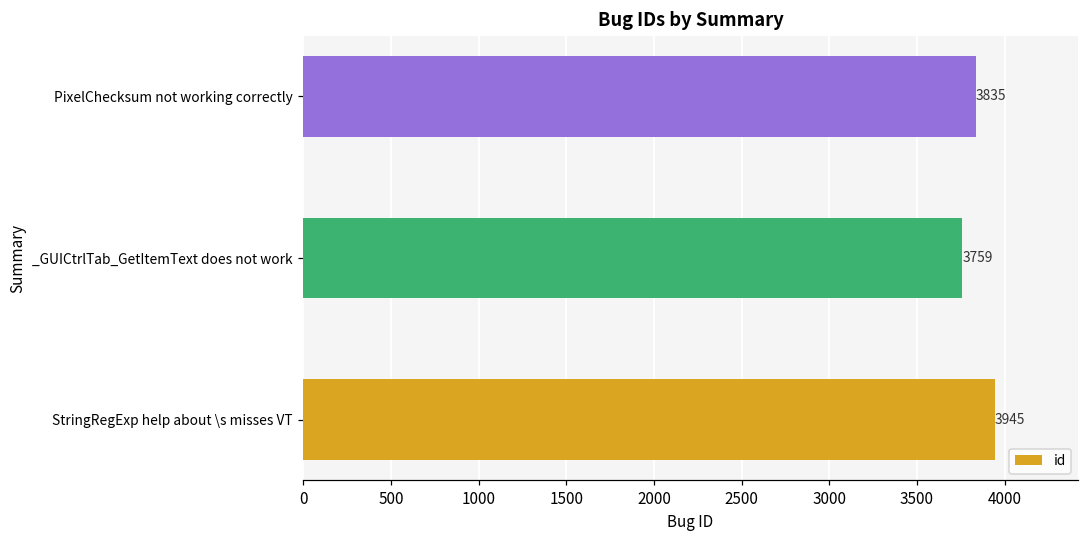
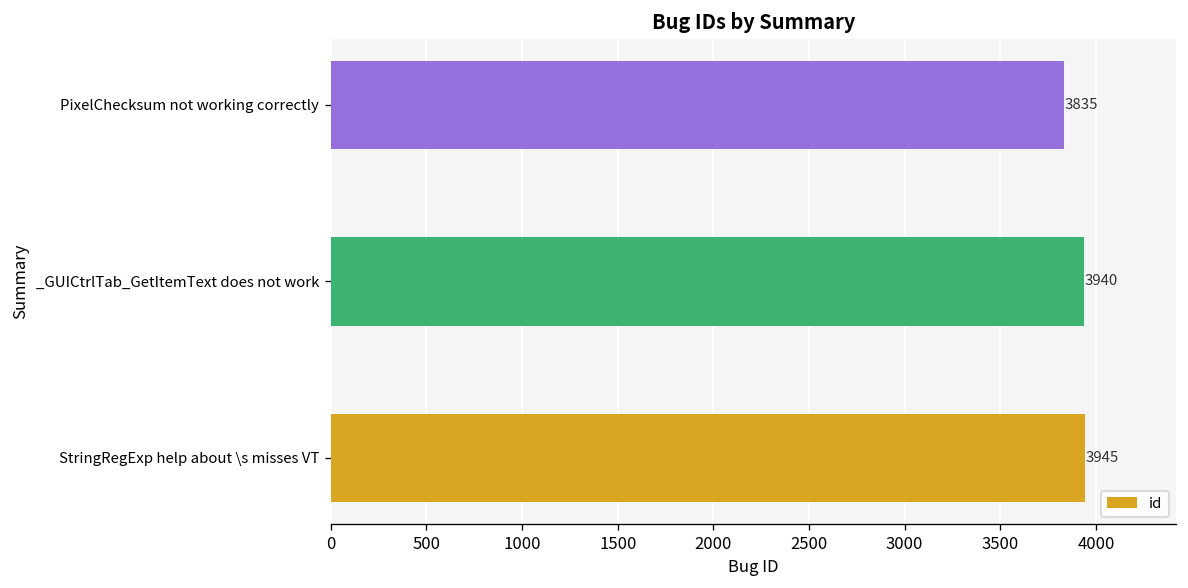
_GUICtrlTab_GetItemText does not work: 3759 -> 3940
